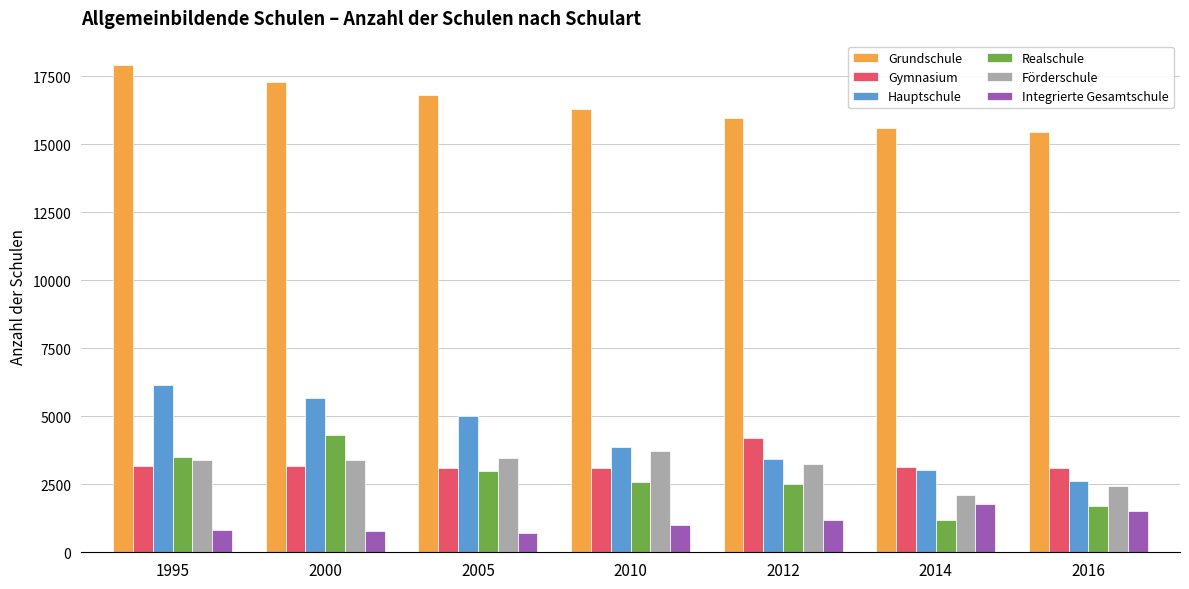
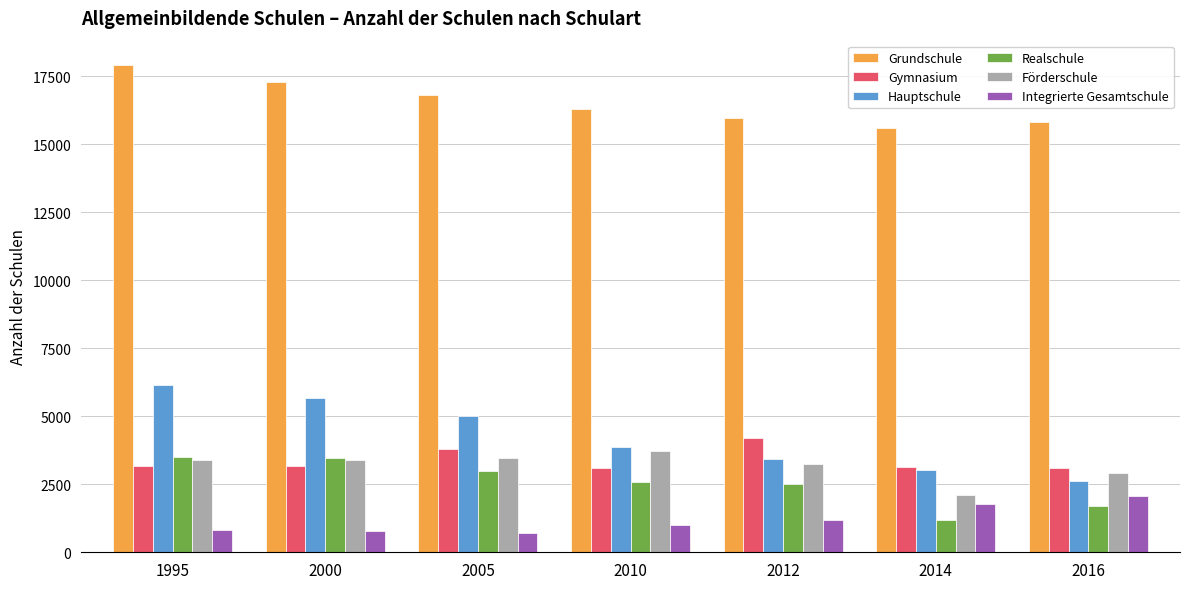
Realschule, 2000: 4300 -> 3500
Gymnasium, 2005: 3100 -> 3800
Grundschule, 2016: 15500 -> 15800
Förderschule, 2016: 2400 -> 2900
Integrierte Gesamtschule, 2016: 1500 -> 2100
